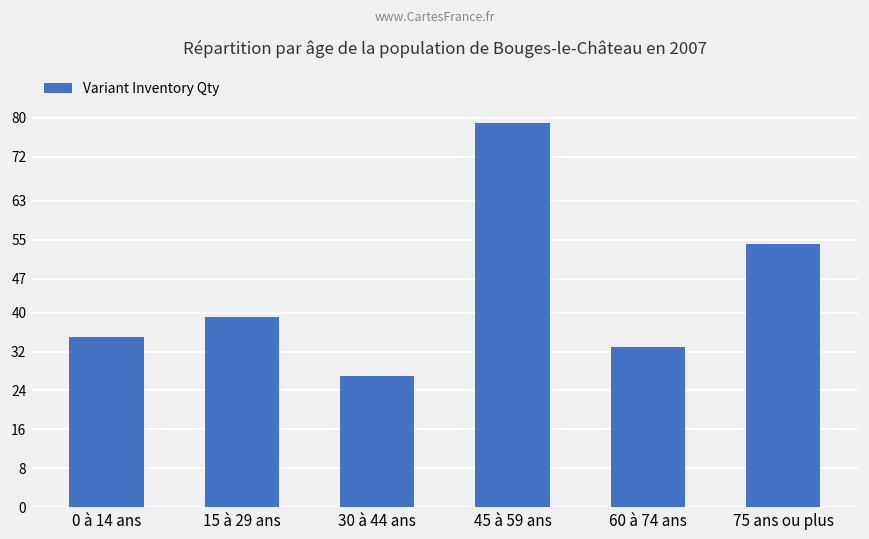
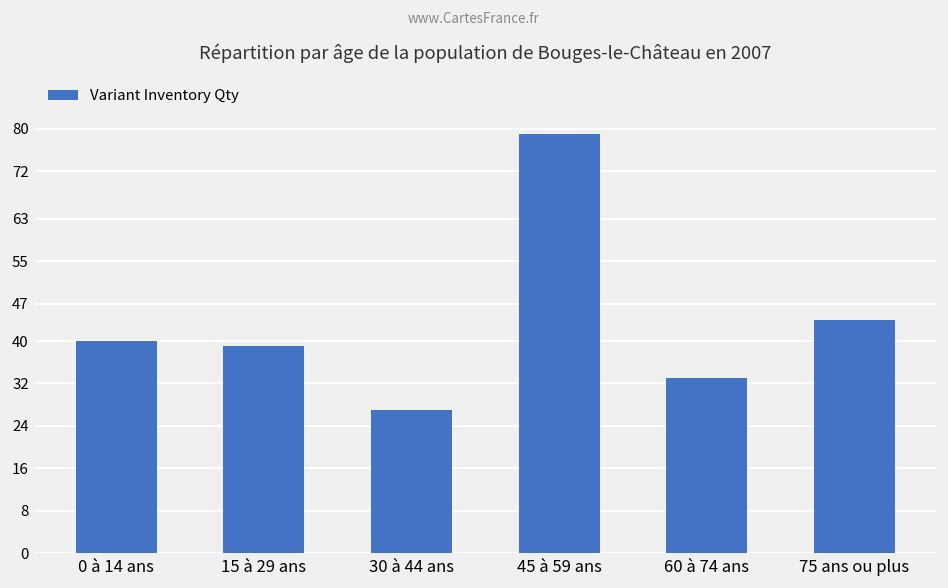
0 à 14 ans: 35 -> 40
75 ans ou plus: 54 -> 44
